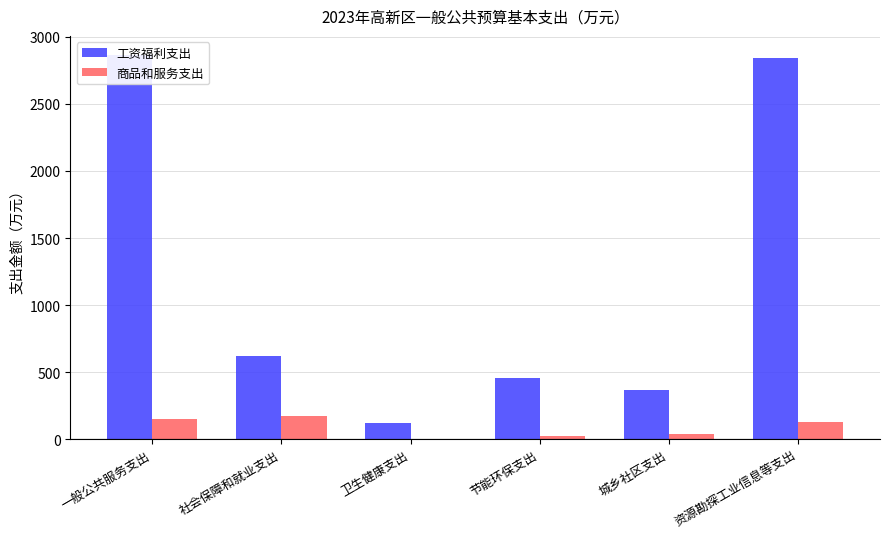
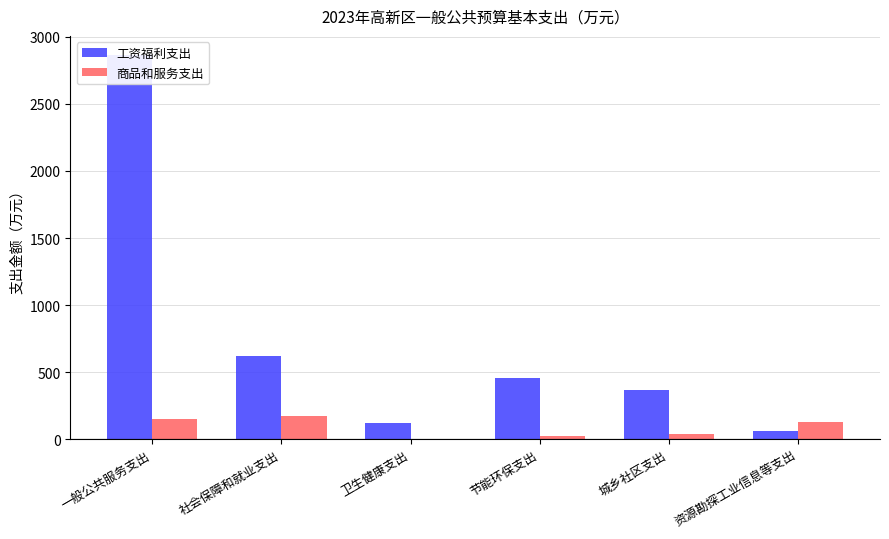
工资福利支出, 资源勘探工业信息等支出: 2840 -> 60
